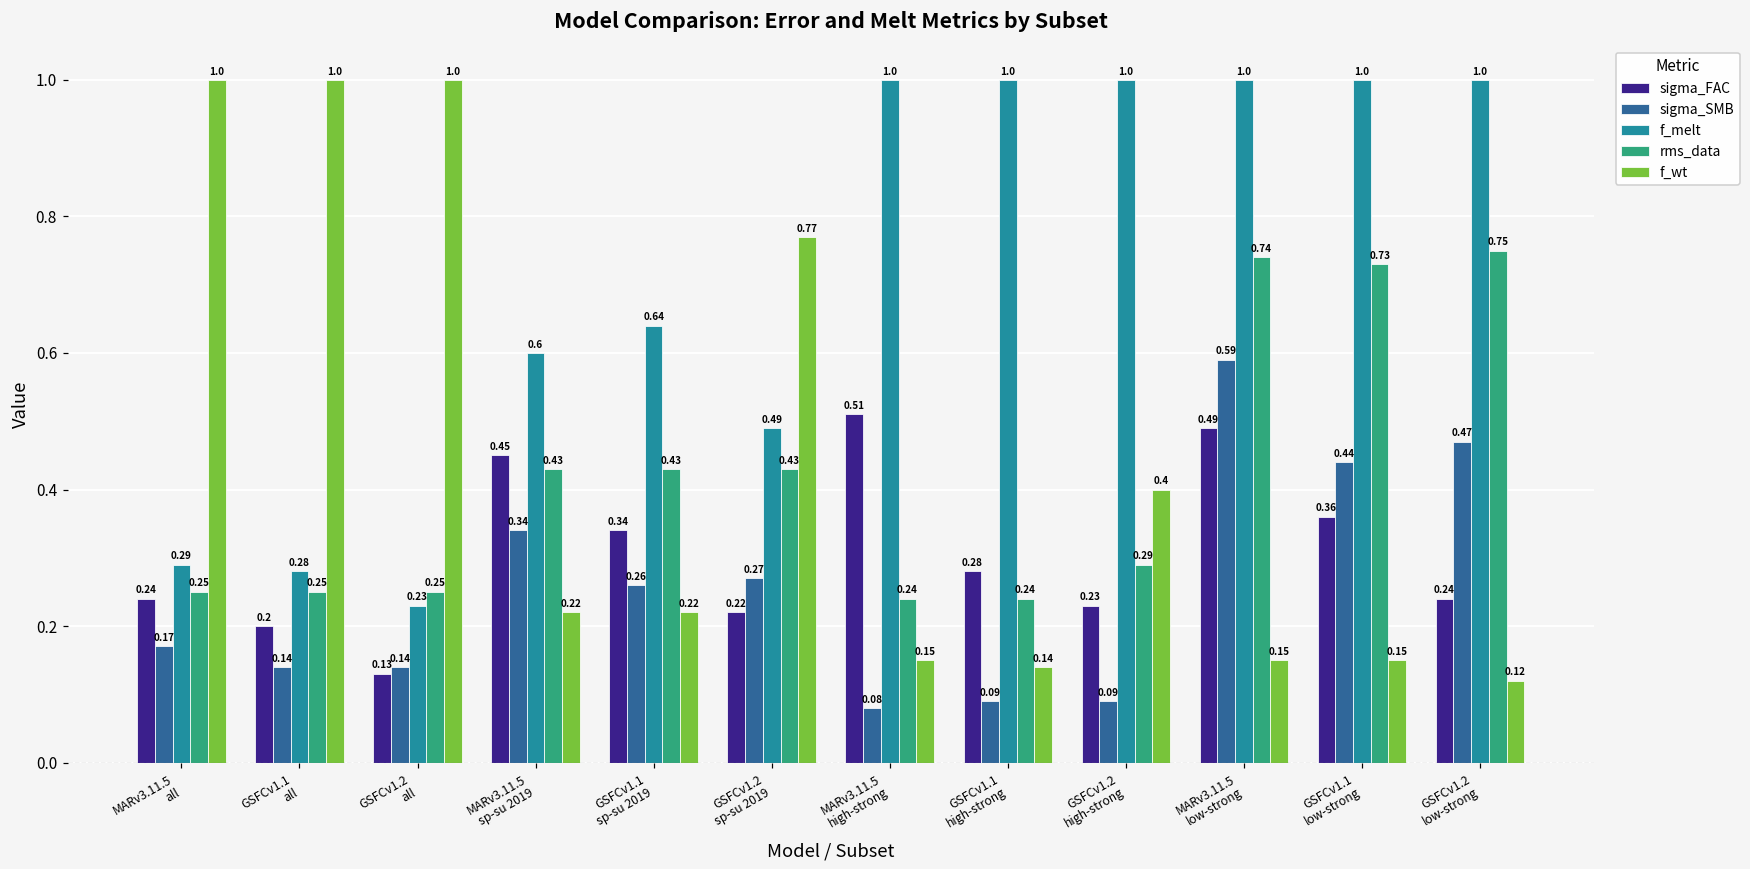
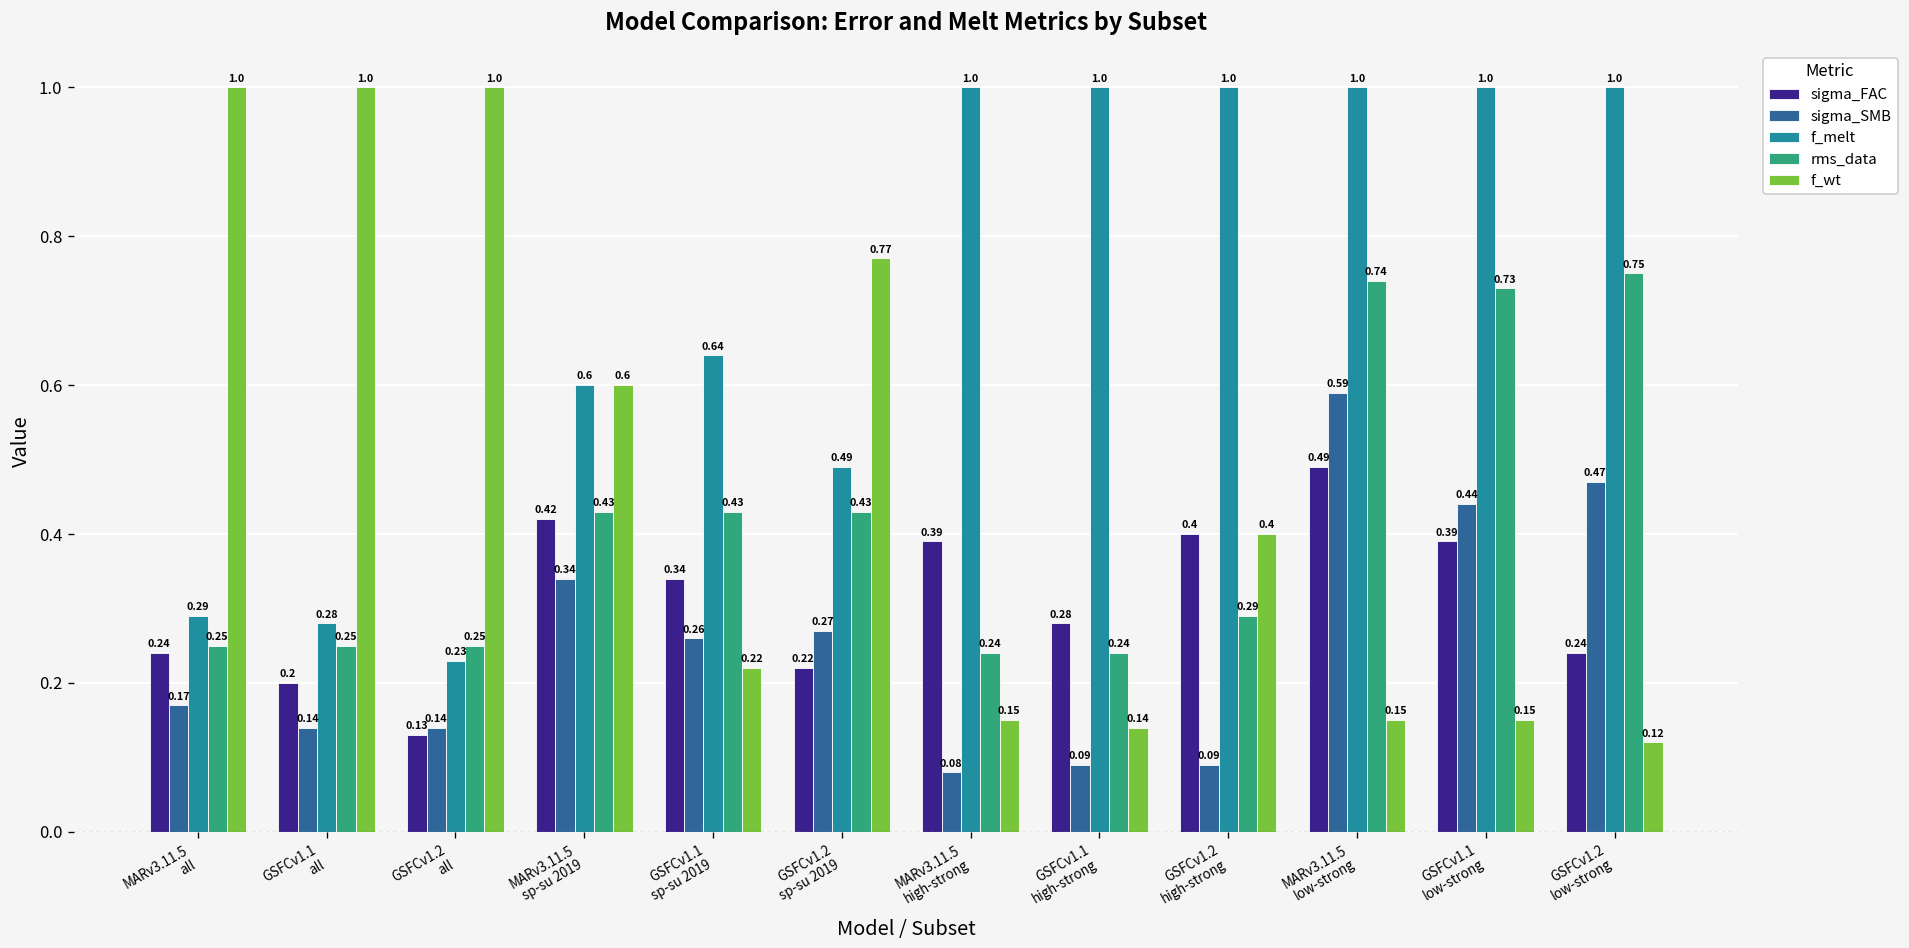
sigma_FAC, MARv3.11.5 sp-su 2019: 0.45 -> 0.42
f_wt, MARv3.11.5 sp-su 2019: 0.22 -> 0.6
sigma_FAC, MARv3.11.5 high-strong: 0.51 -> 0.39
sigma_FAC, GSFCv1.2 high-strong: 0.23 -> 0.4
sigma_FAC, GSFCv1.1 low-strong: 0.36 -> 0.39
